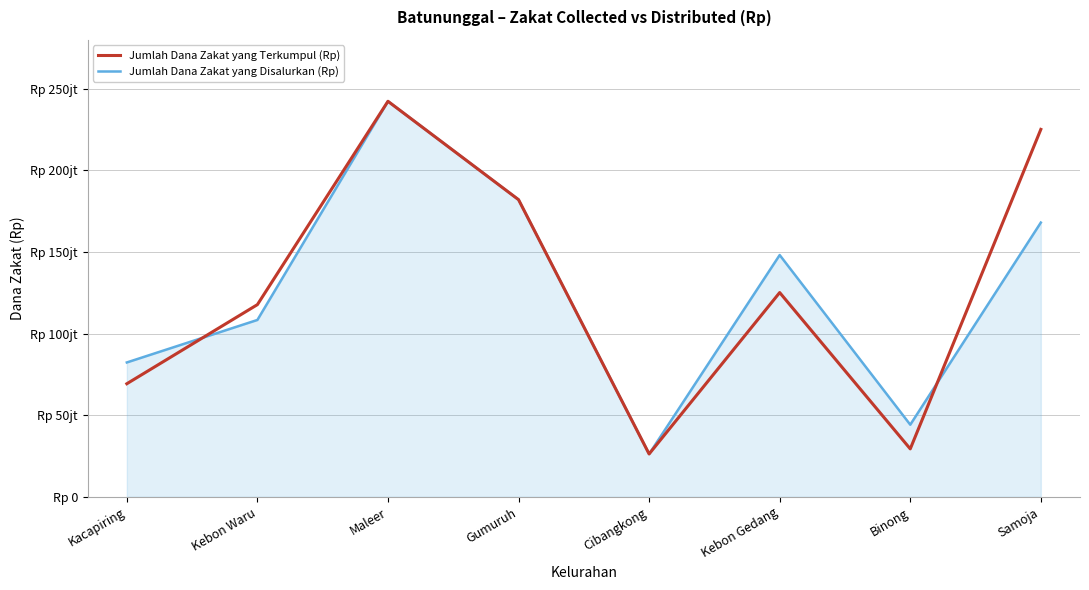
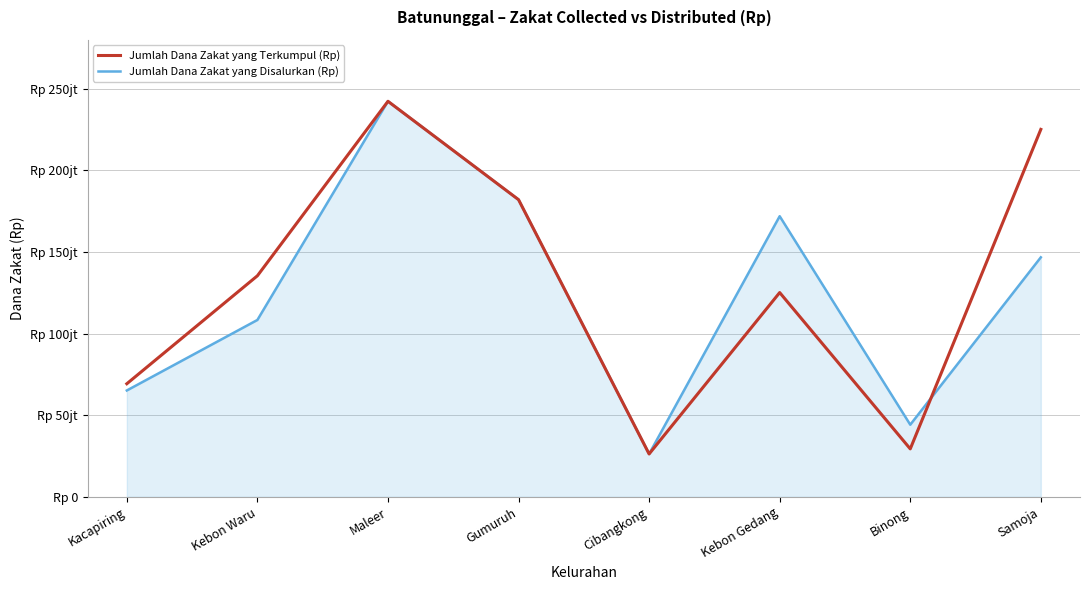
Jumlah Dana Zakat yang Disalurkan (Rp), Kacapiring: Rp 82jt -> Rp 65jt
Jumlah Dana Zakat yang Terkumpul (Rp), Kebon Waru: Rp 118jt -> Rp 135jt
Jumlah Dana Zakat yang Disalurkan (Rp), Kebon Gedang: Rp 148jt -> Rp 172jt
Jumlah Dana Zakat yang Disalurkan (Rp), Samoja: Rp 168jt -> Rp 147jt
